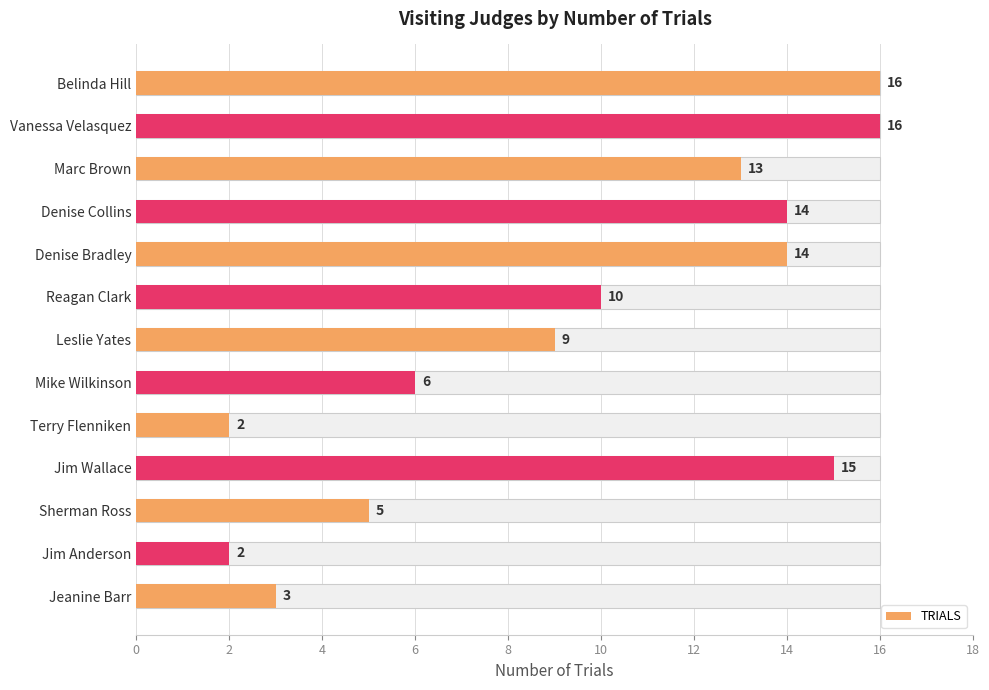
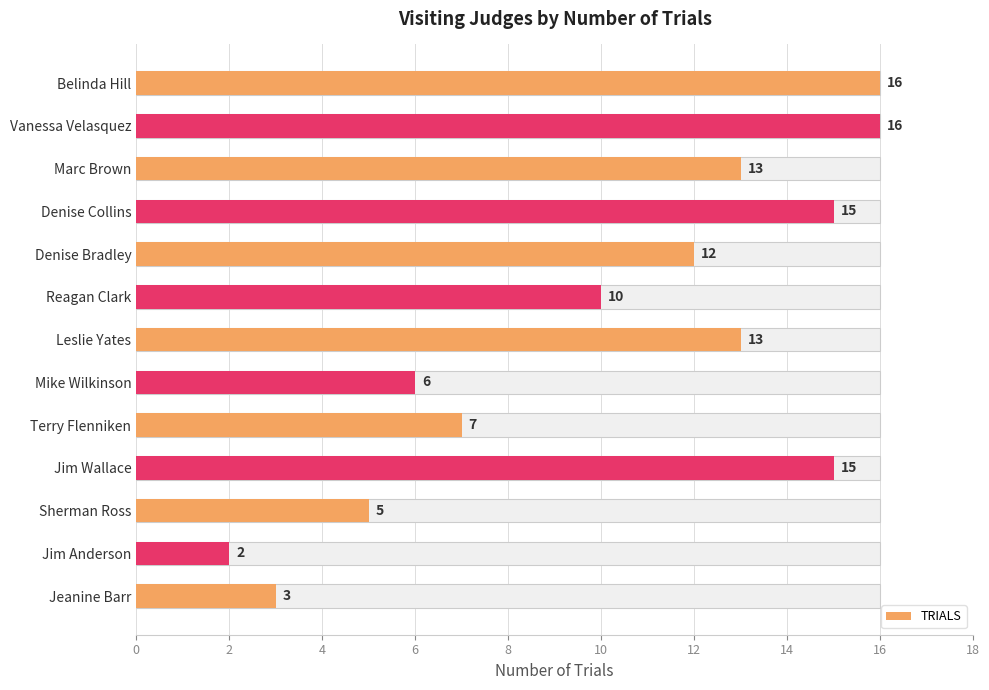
TRIALS, Denise Collins: 14 -> 15
TRIALS, Denise Bradley: 14 -> 12
TRIALS, Leslie Yates: 9 -> 13
TRIALS, Terry Flenniken: 2 -> 7
